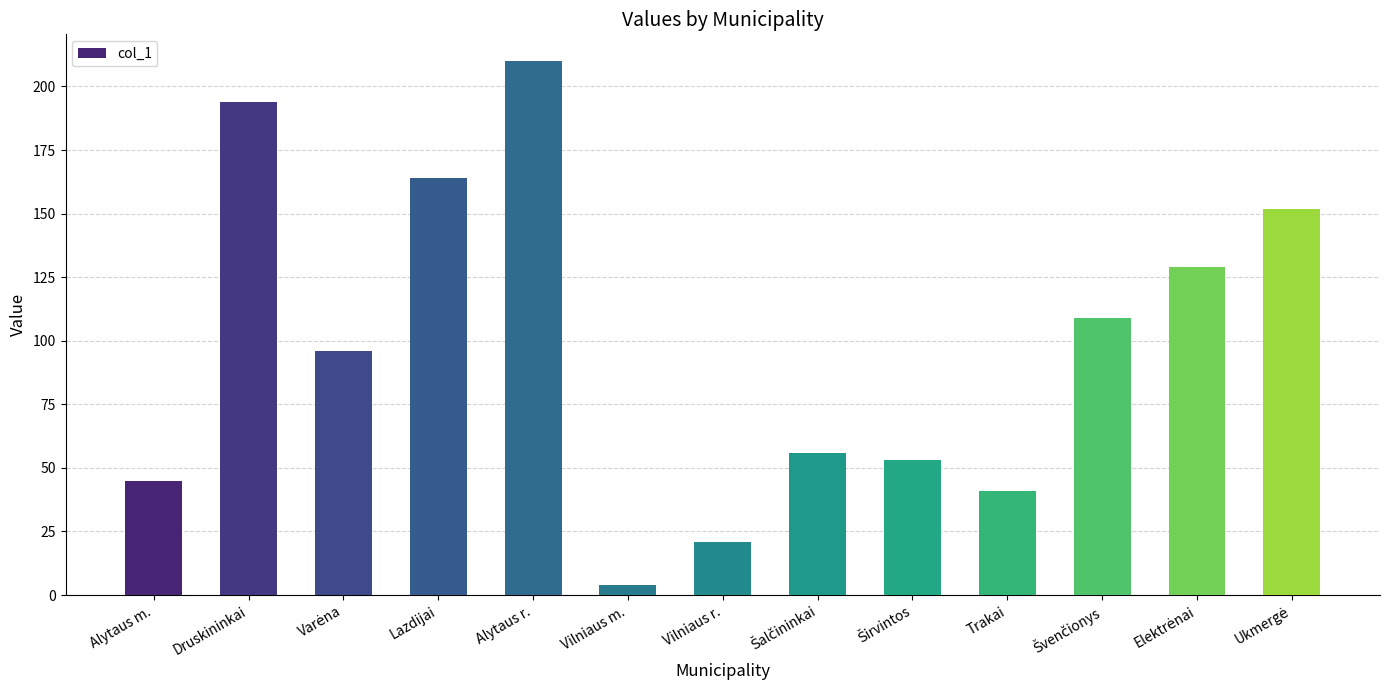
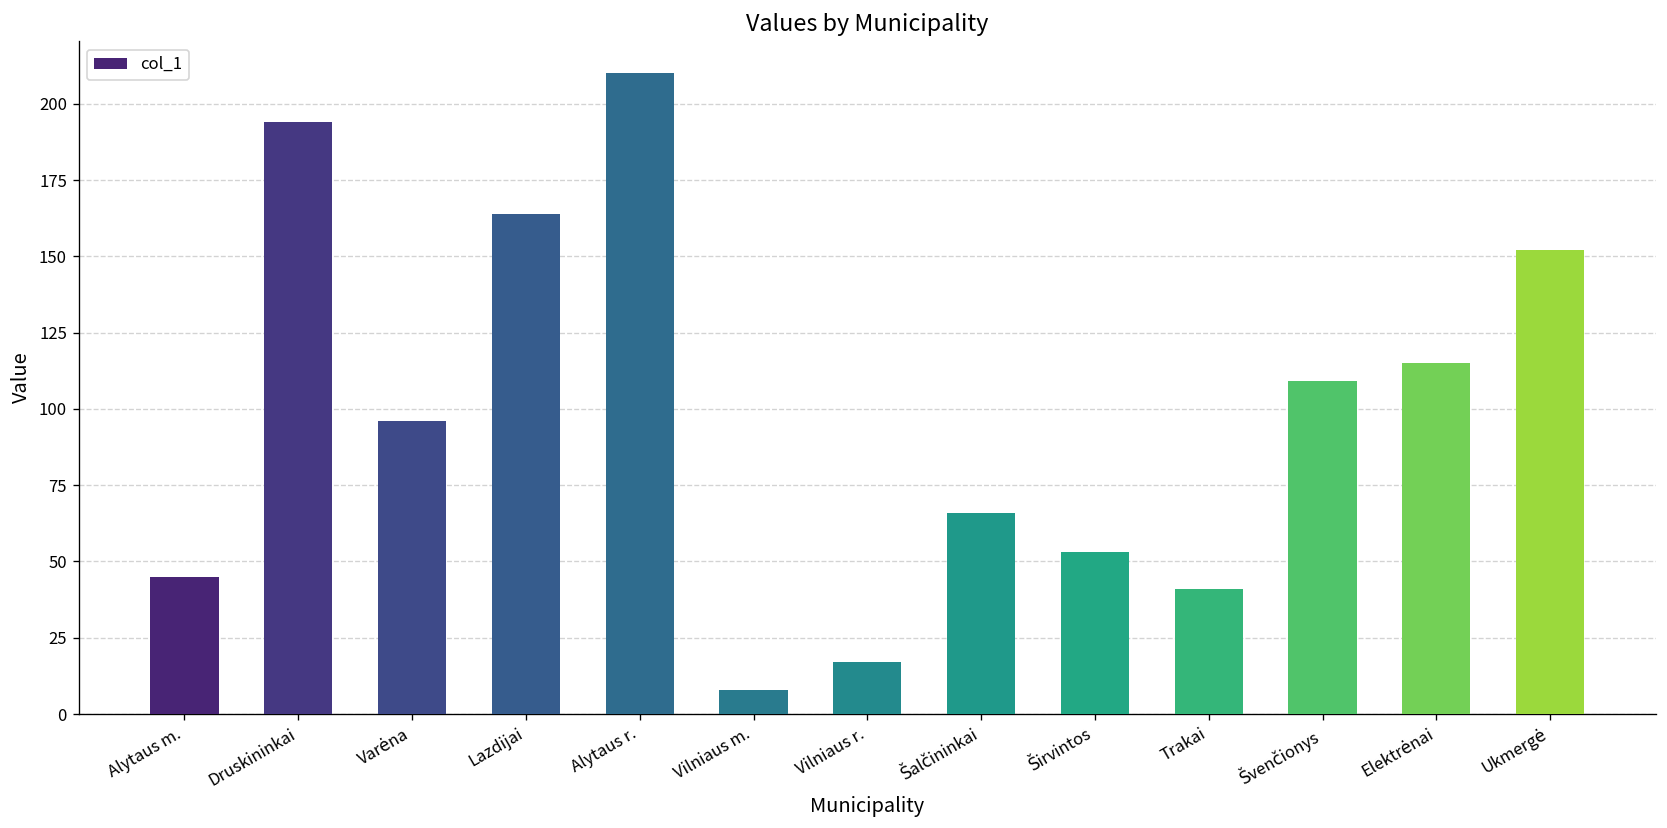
Vilniaus m.: 4 -> 8
Vilniaus r.: 21 -> 17
Šalčininkai: 56 -> 66
Elektrėnai: 129 -> 115
